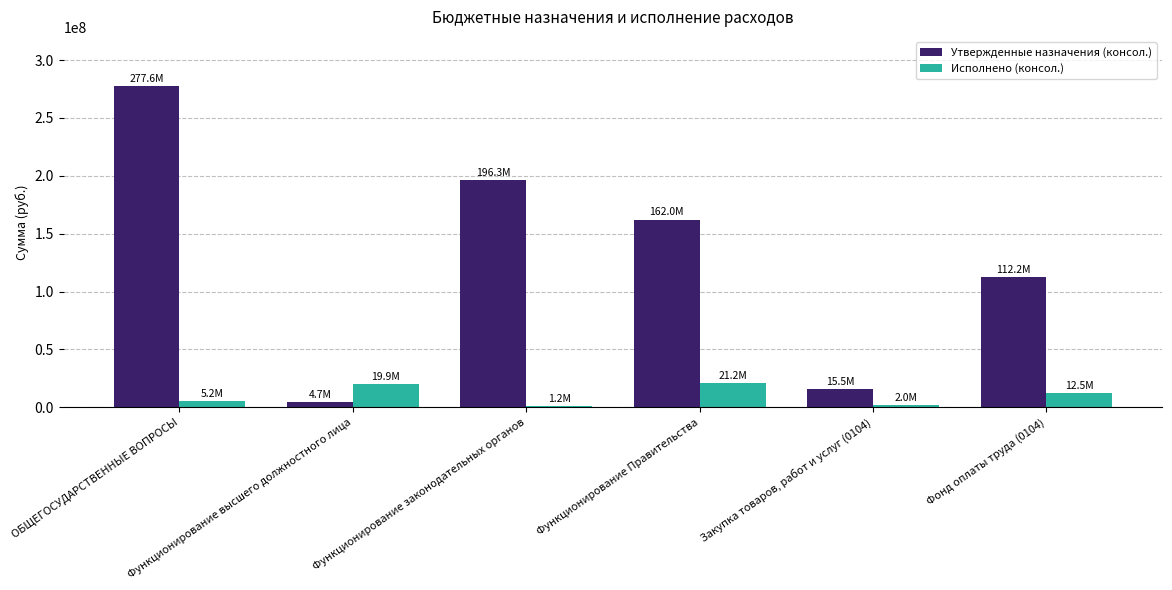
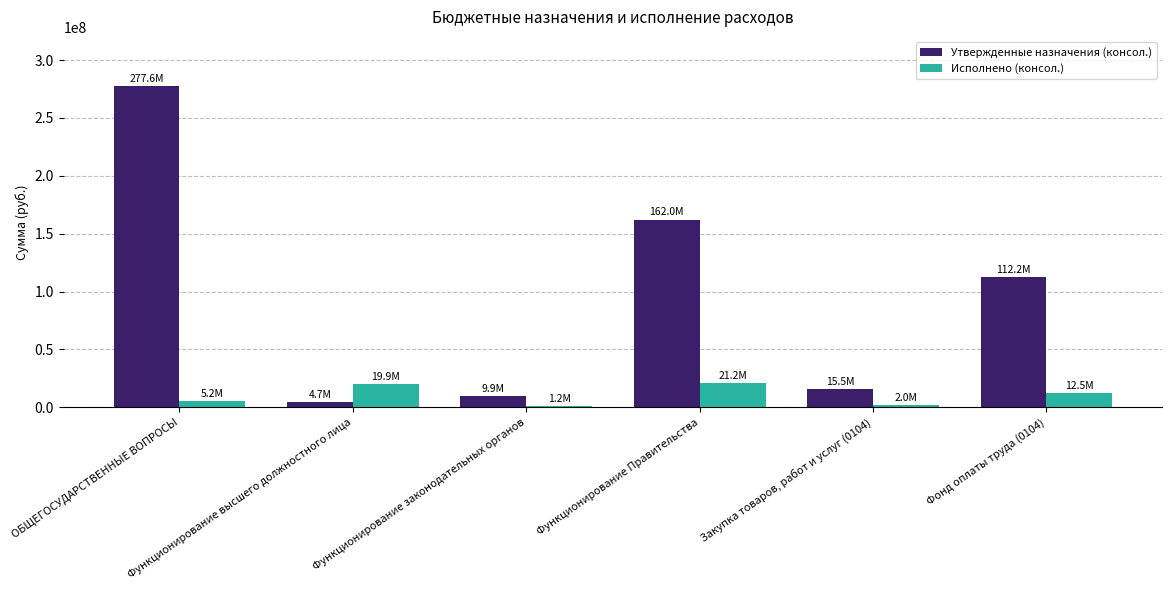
Утвержденные назначения (консол.), Функционирование законодательных органов: 196.3M -> 9.9M
